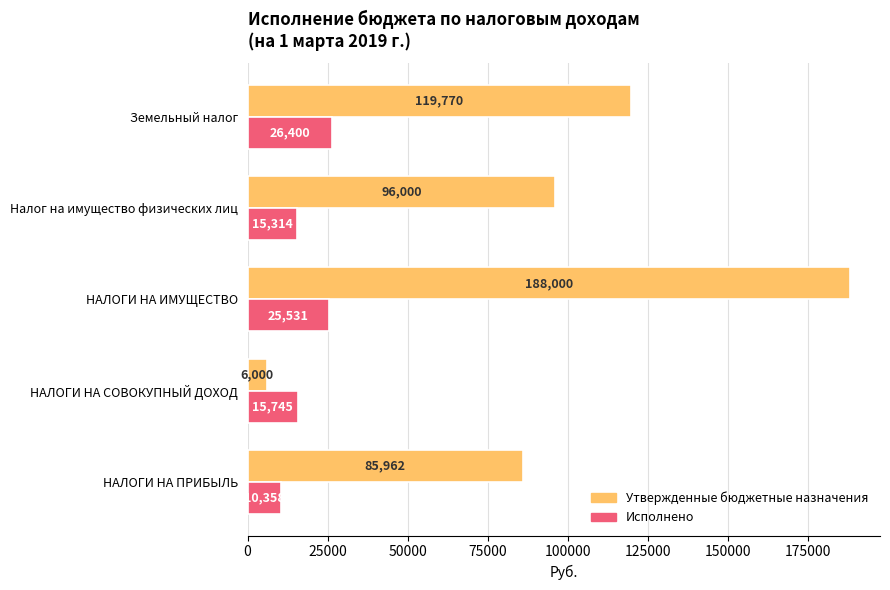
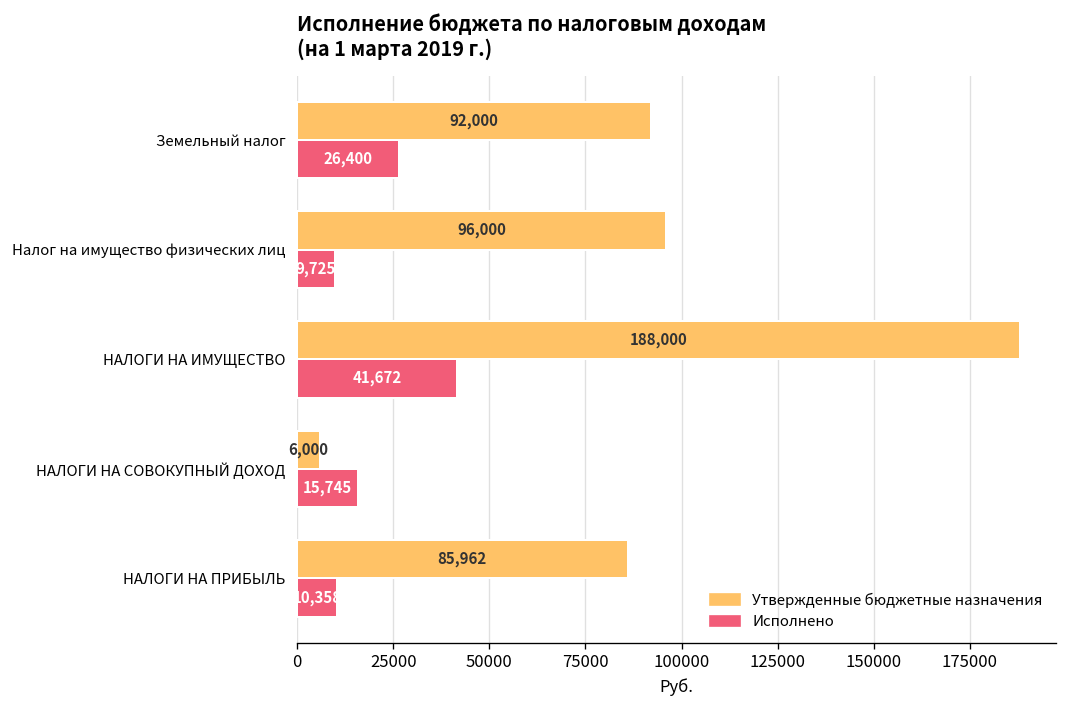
Утвержденные бюджетные назначения, Земельный налог: 119,770 -> 92,000
Исполнено, Налог на имущество физических лиц: 15,314 -> 9,725
Исполнено, НАЛОГИ НА ИМУЩЕСТВО: 25,531 -> 41,672
